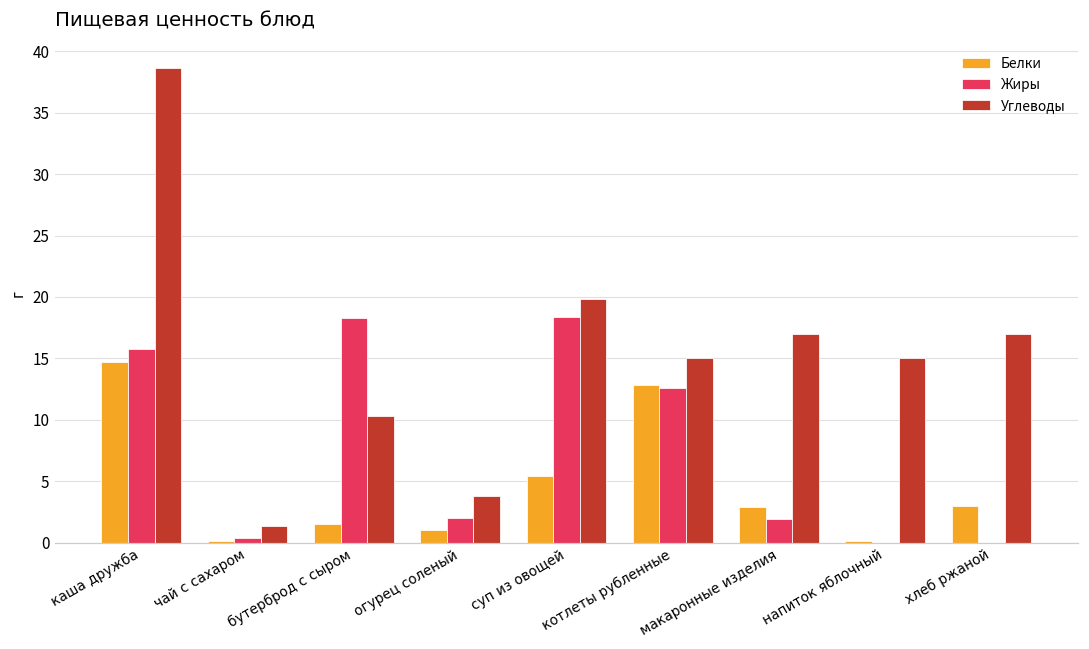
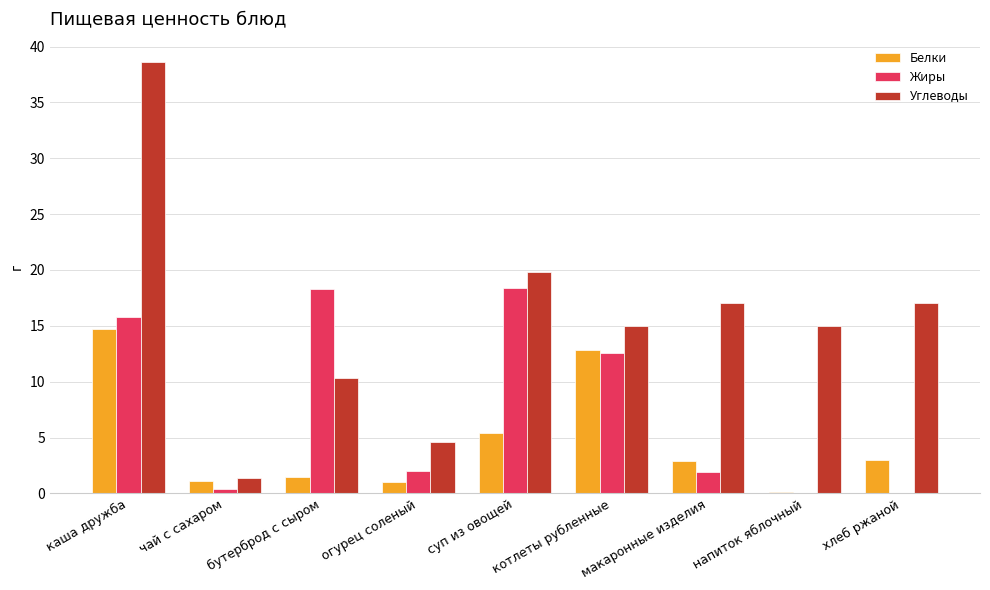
Белки, чай с сахаром: 0.1 -> 1.1
Углеводы, огурец соленый: 3.8 -> 4.6
